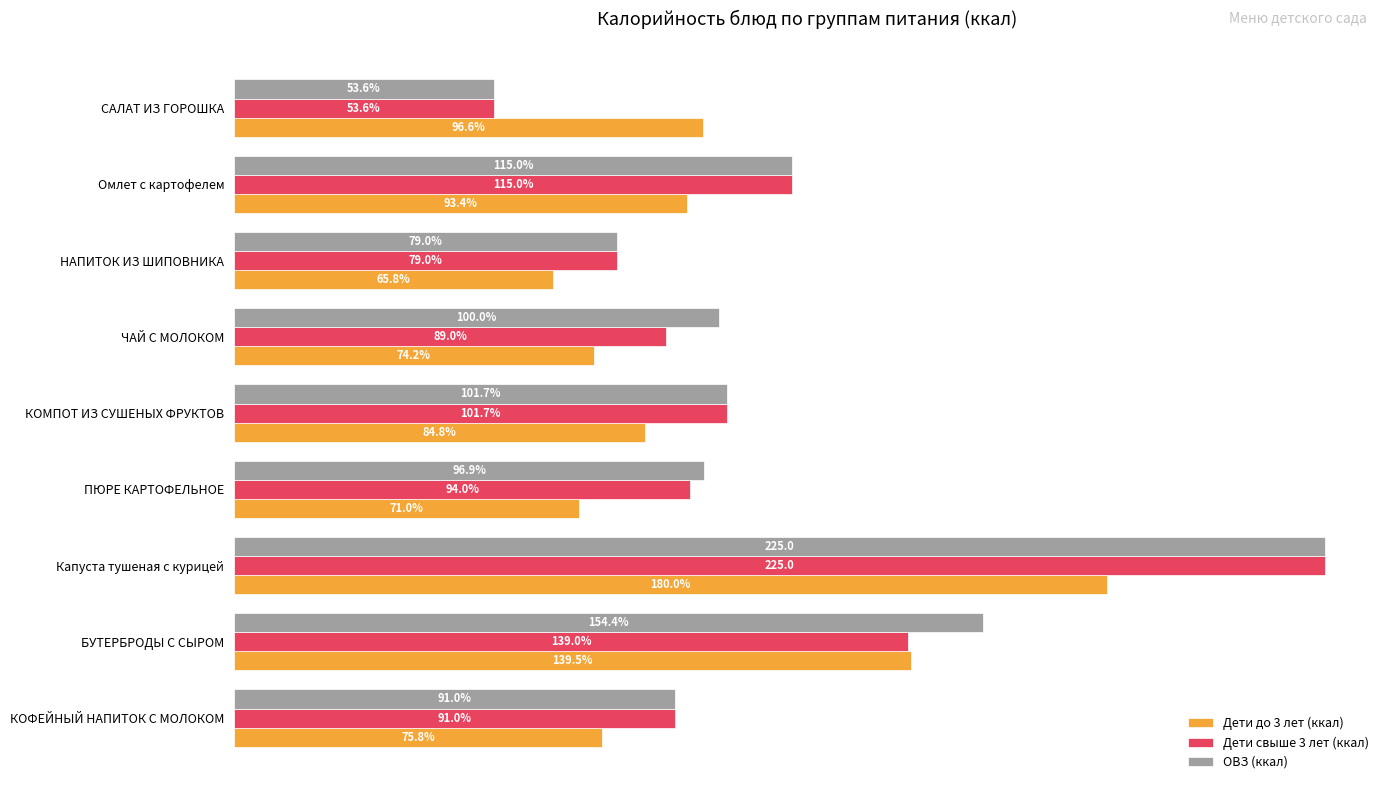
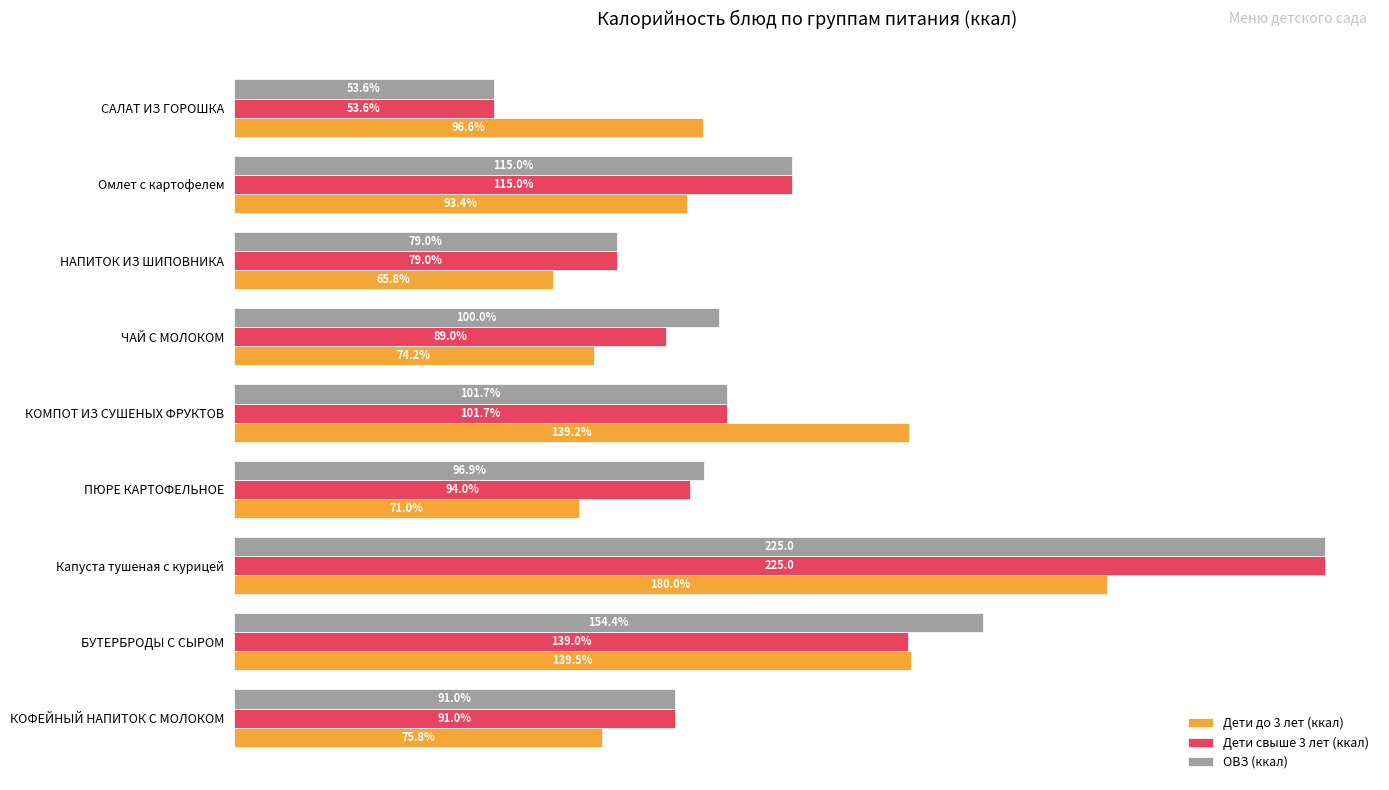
Дети до 3 лет (ккал), КОМПОТ ИЗ СУШЕНЫХ ФРУКТОВ: 84.8% -> 139.2%
